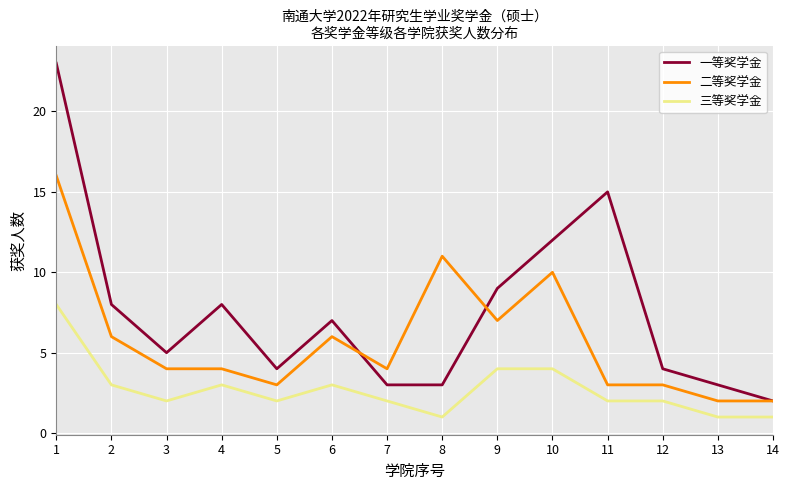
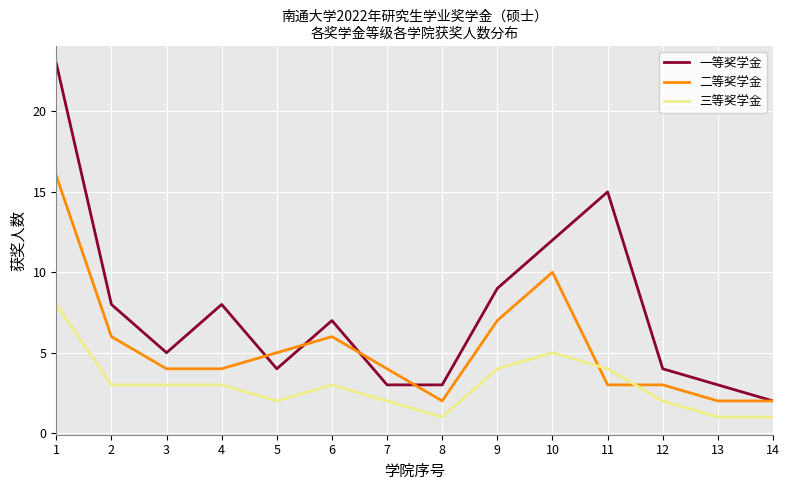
三等奖学金, 3: 2 -> 3
二等奖学金, 5: 3 -> 5
二等奖学金, 8: 11 -> 2
三等奖学金, 10: 4 -> 5
三等奖学金, 11: 2 -> 4
